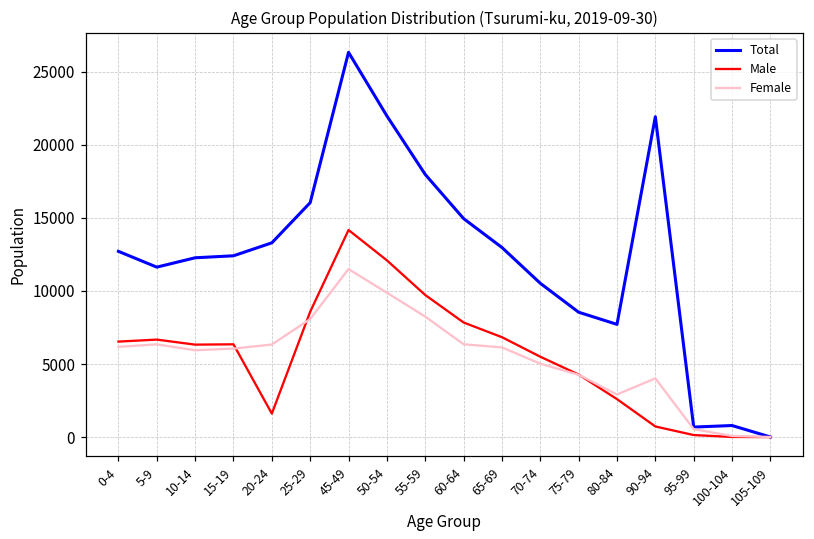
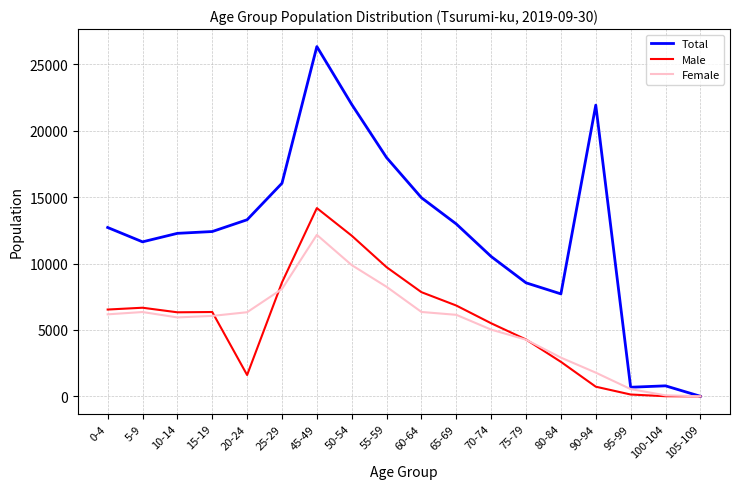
Female, 45-49: 11500 -> 12200
Female, 90-94: 4000 -> 1800
